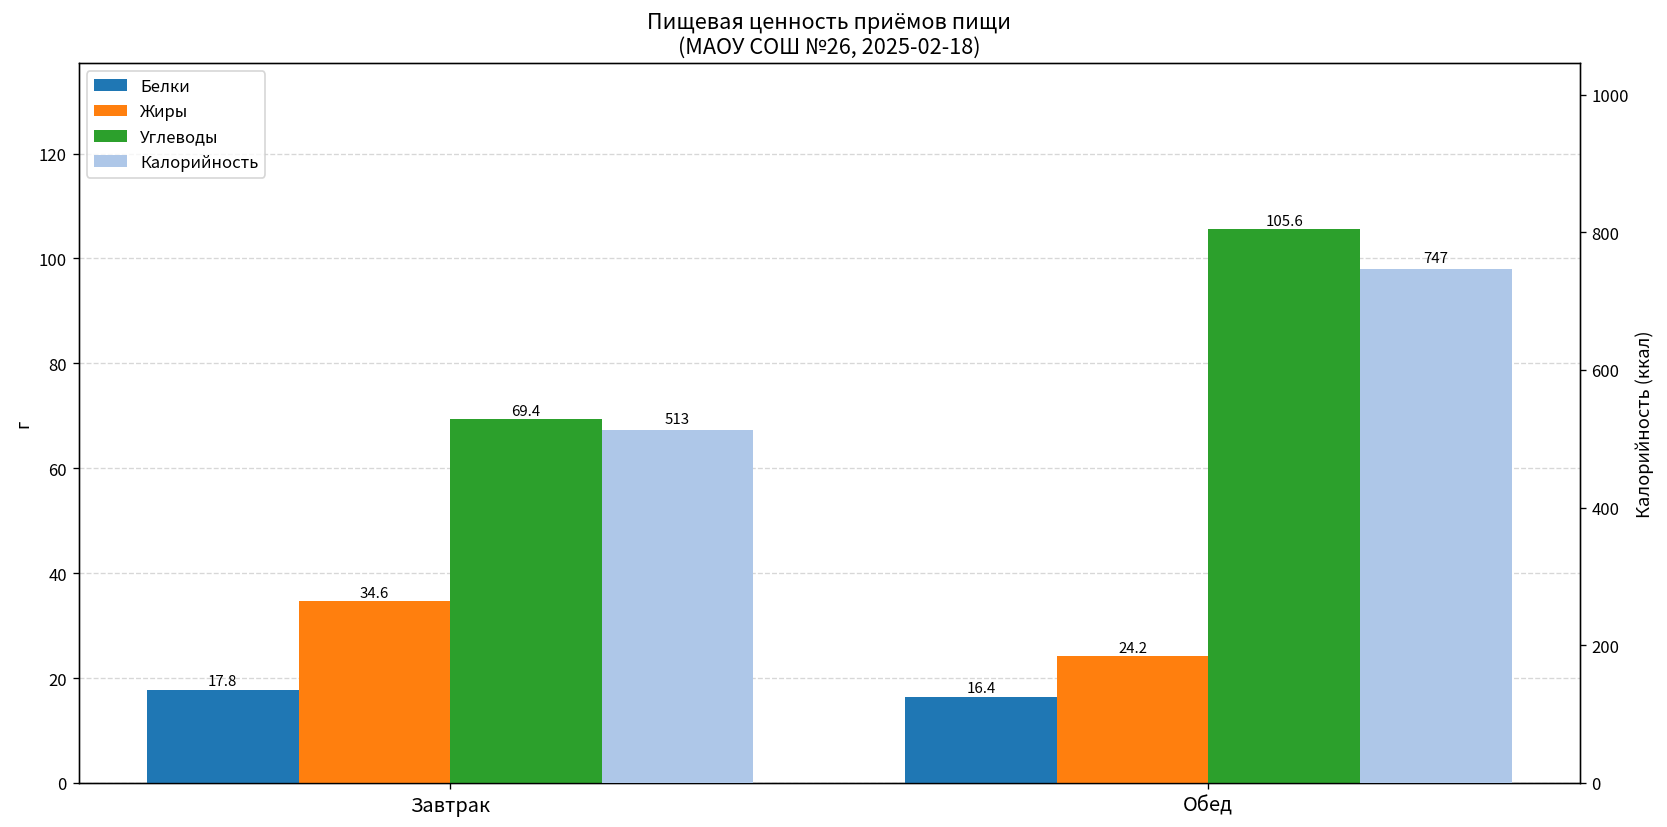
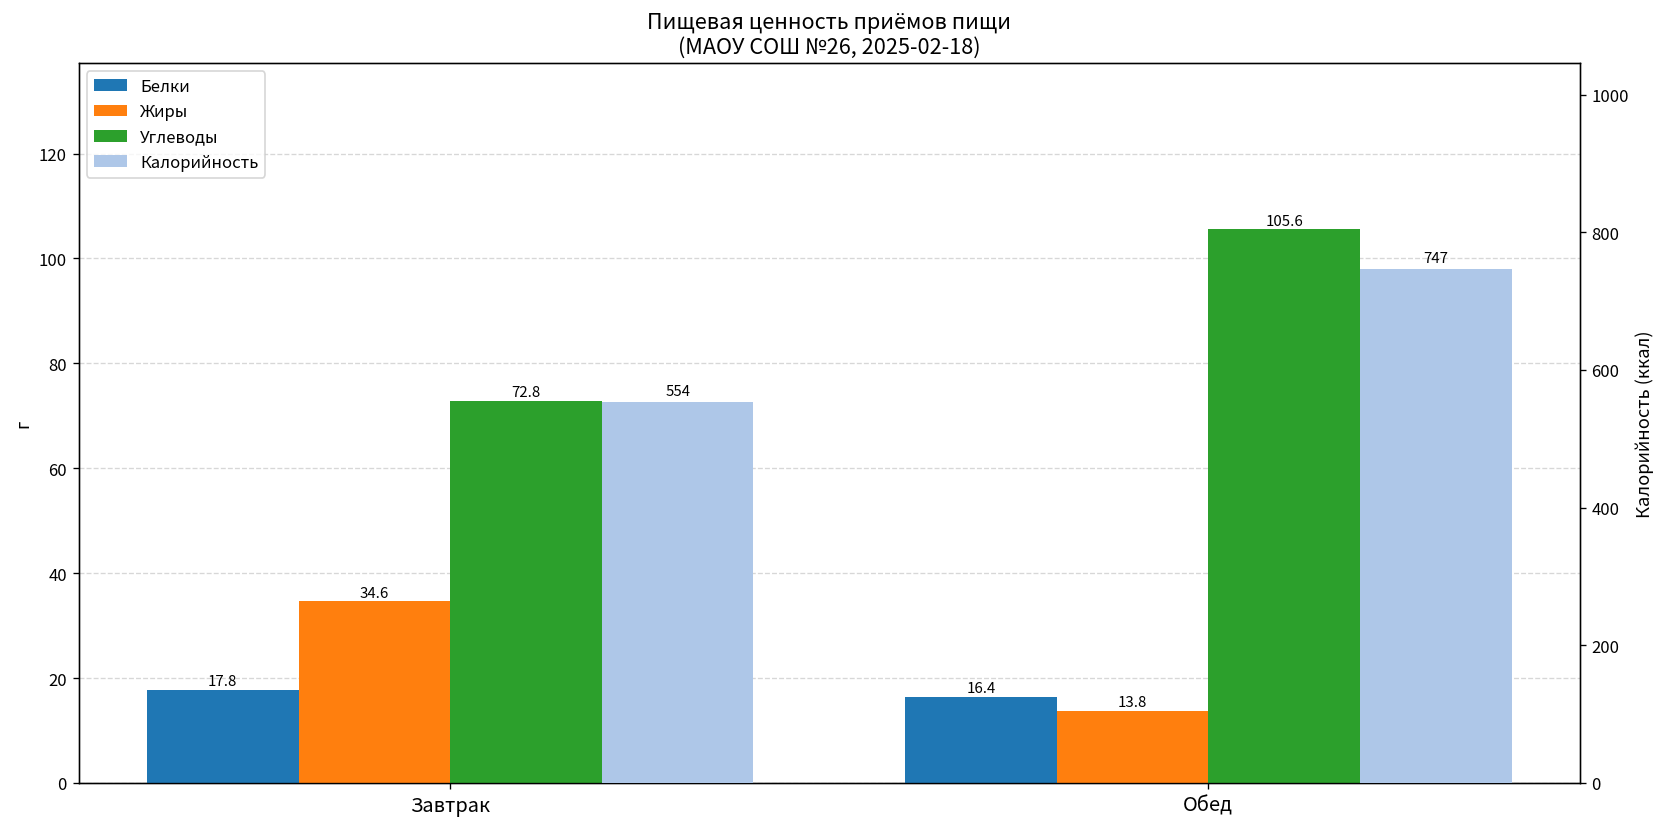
Углеводы, Завтрак: 69.4 -> 72.8
Жиры, Обед: 24.2 -> 13.8
Калорийность, Завтрак: 513 -> 554
